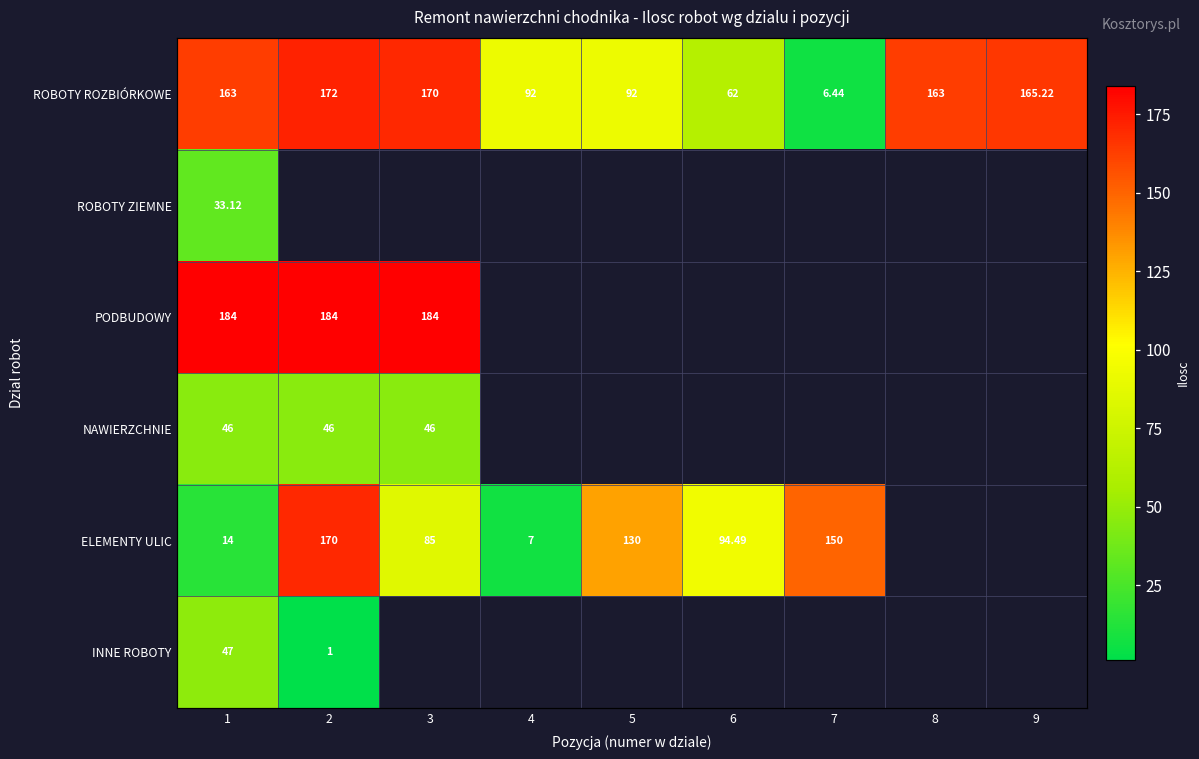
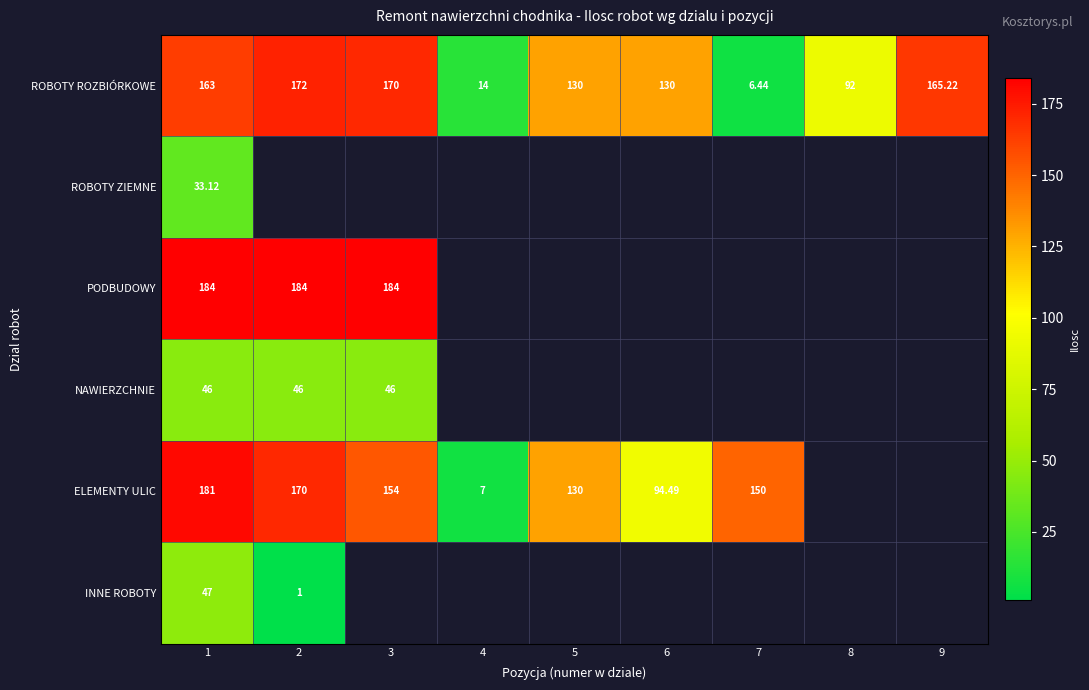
ROBOTY ROZBIÓRKOWE, 4: 92 -> 14
ROBOTY ROZBIÓRKOWE, 5: 92 -> 130
ROBOTY ROZBIÓRKOWE, 6: 62 -> 130
ROBOTY ROZBIÓRKOWE, 8: 163 -> 92
ELEMENTY ULIC, 1: 14 -> 181
ELEMENTY ULIC, 3: 85 -> 154
